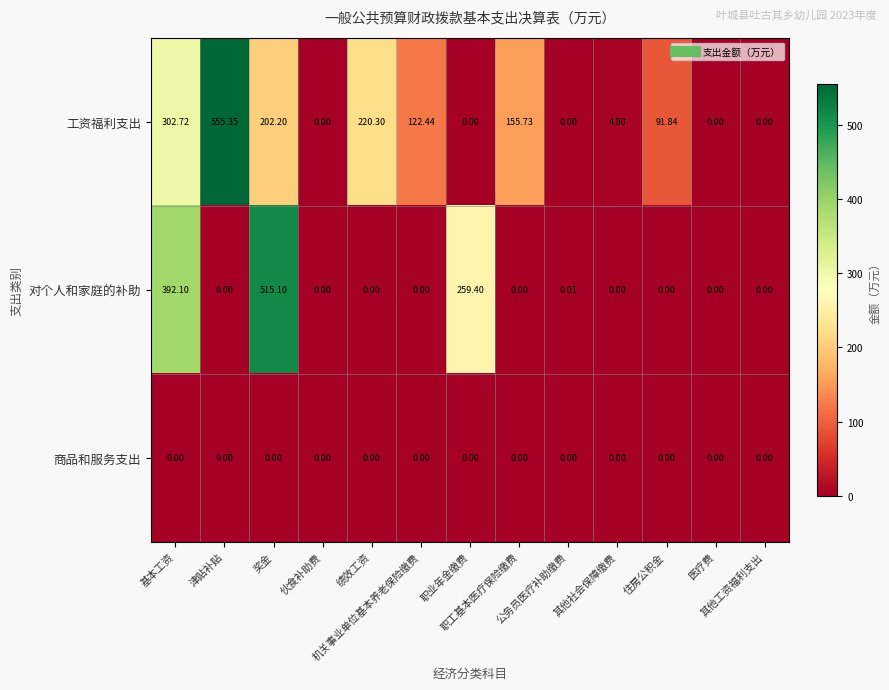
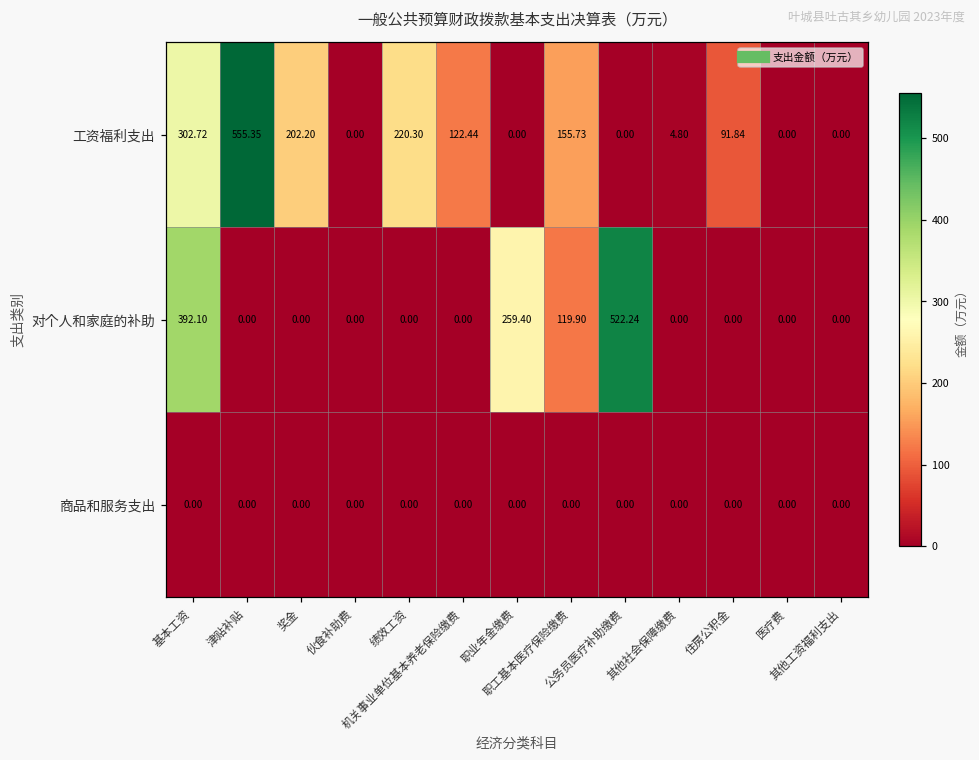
对个人和家庭的补助, 奖金: 515.10 -> 0.00
对个人和家庭的补助, 职工基本医疗保险缴费: 0.00 -> 119.90
对个人和家庭的补助, 公务员医疗补助缴费: 0.01 -> 522.24
